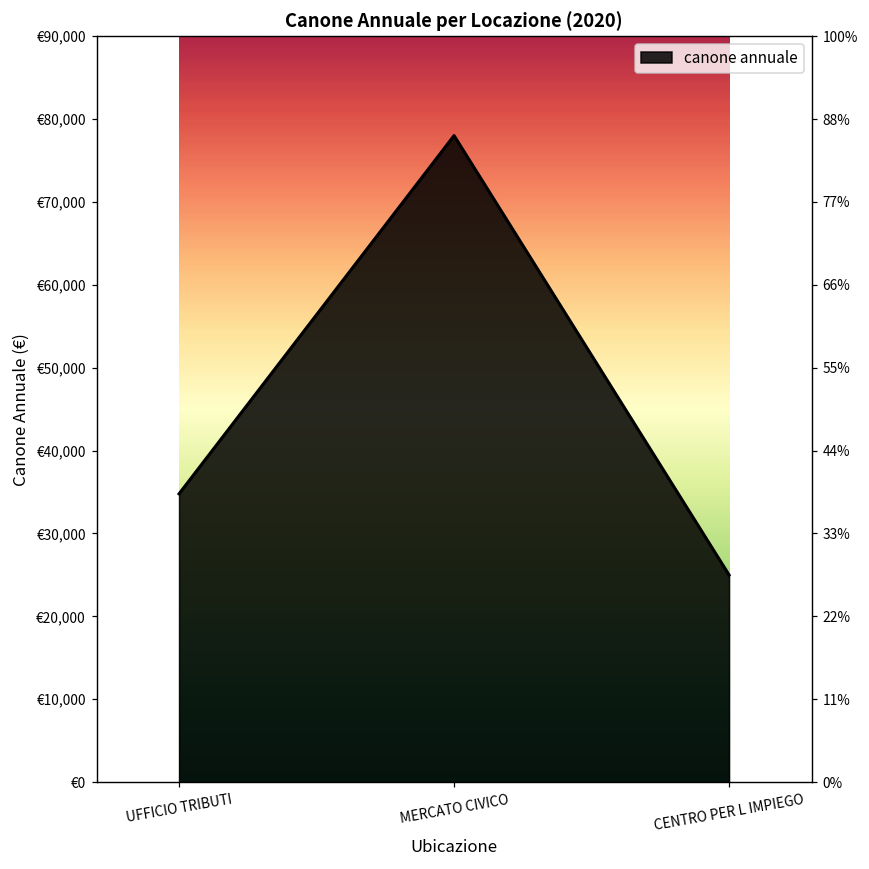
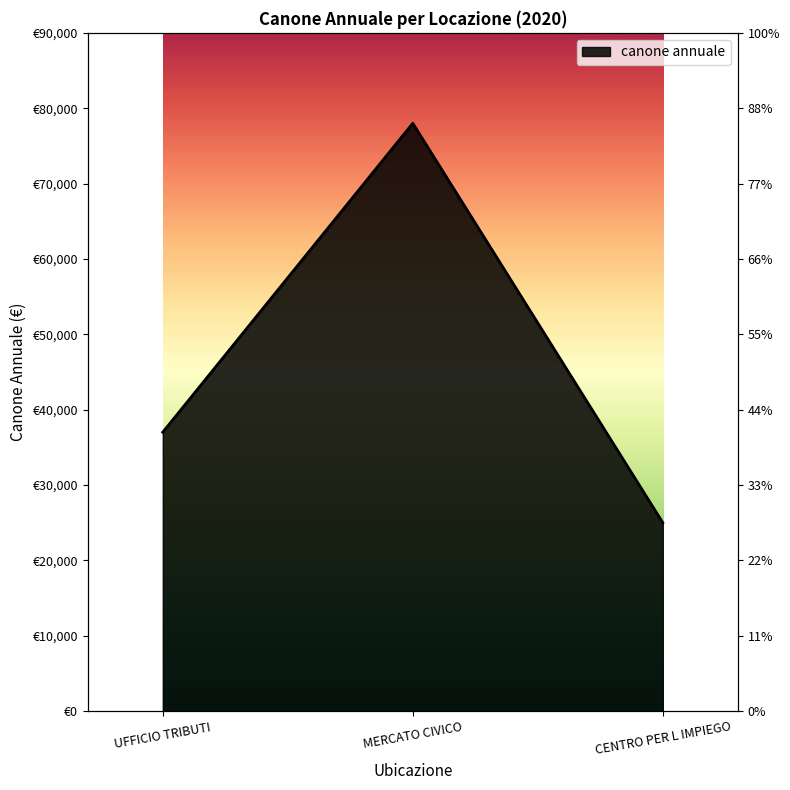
UFFICIO TRIBUTI: €35,000 -> €37,000
